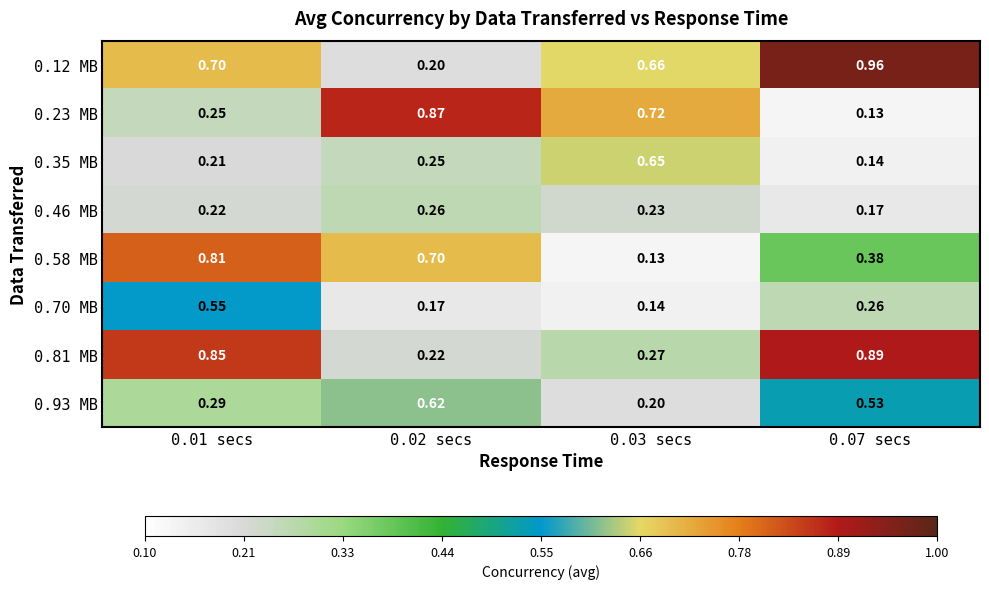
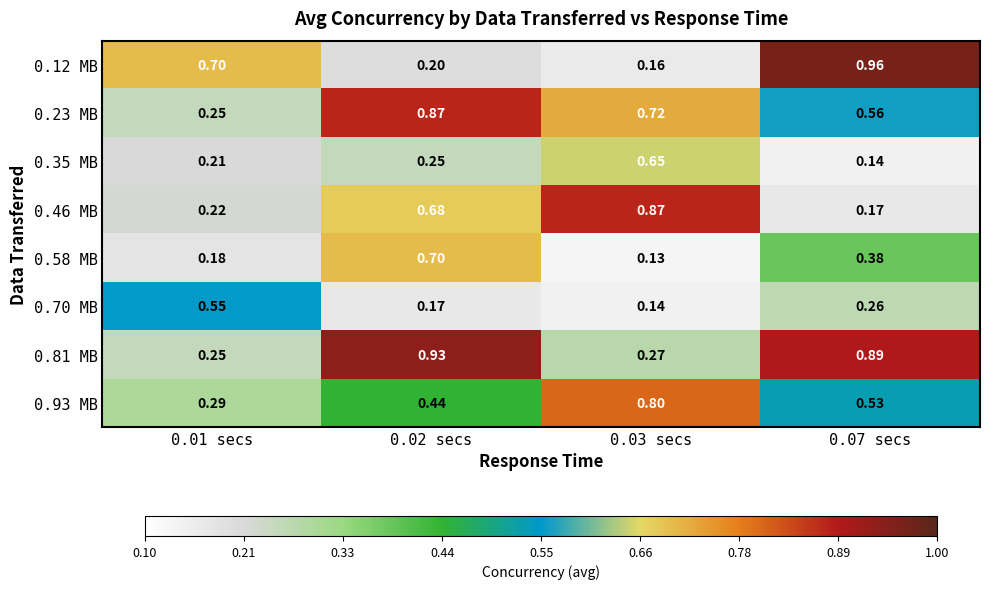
0.12 MB, 0.03 secs: 0.66 -> 0.16
0.23 MB, 0.07 secs: 0.13 -> 0.56
0.46 MB, 0.02 secs: 0.26 -> 0.68
0.46 MB, 0.03 secs: 0.23 -> 0.87
0.58 MB, 0.01 secs: 0.81 -> 0.18
0.81 MB, 0.01 secs: 0.85 -> 0.25
0.81 MB, 0.02 secs: 0.22 -> 0.93
0.93 MB, 0.02 secs: 0.62 -> 0.44
0.93 MB, 0.03 secs: 0.20 -> 0.80
